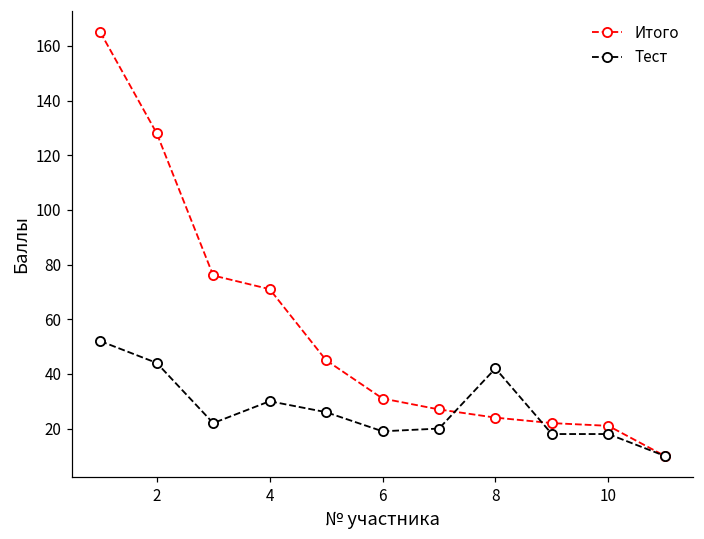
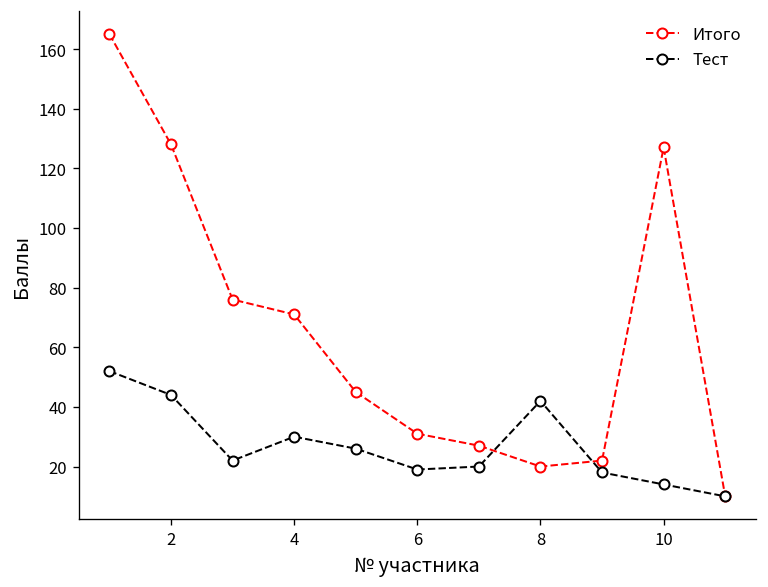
Итого, 8: 24 -> 20
Итого, 10: 21 -> 127
Тест, 10: 18 -> 14
